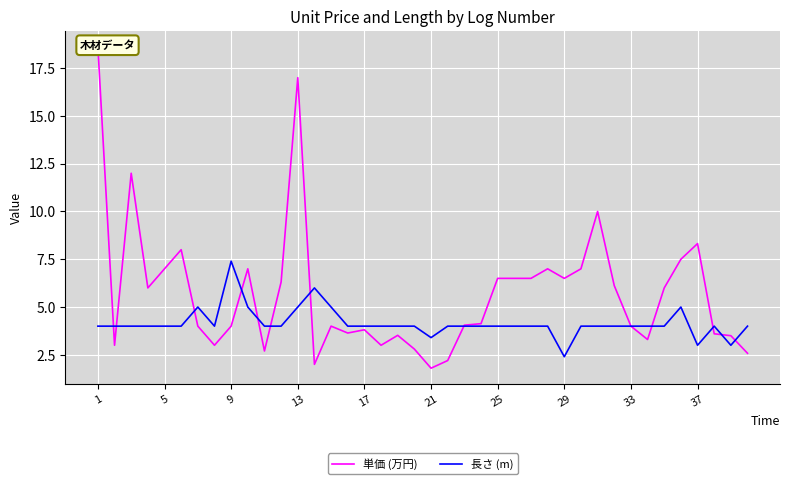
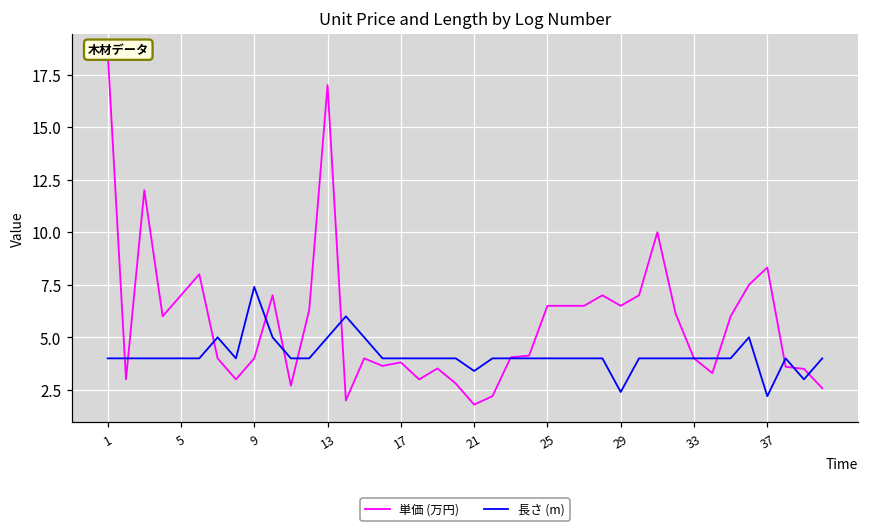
長さ (m), 37: 3.0 -> 2.2
